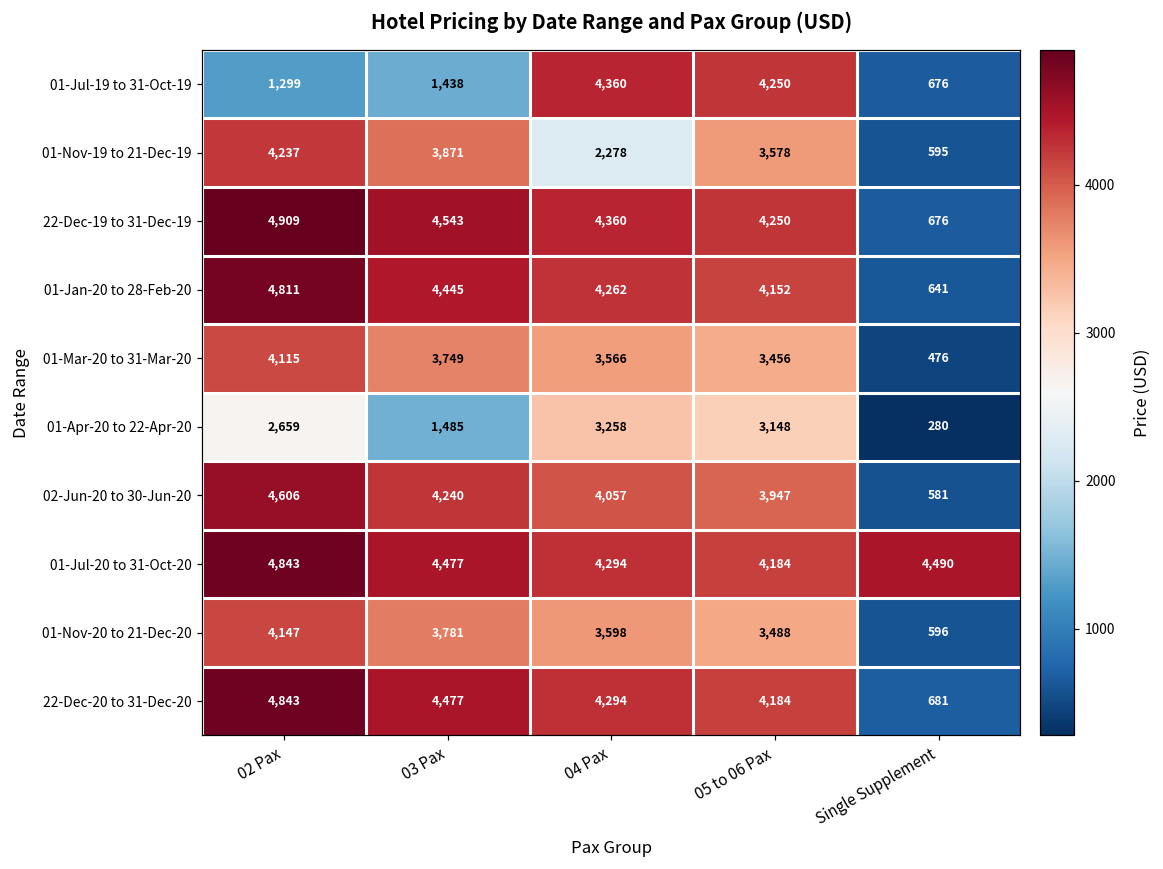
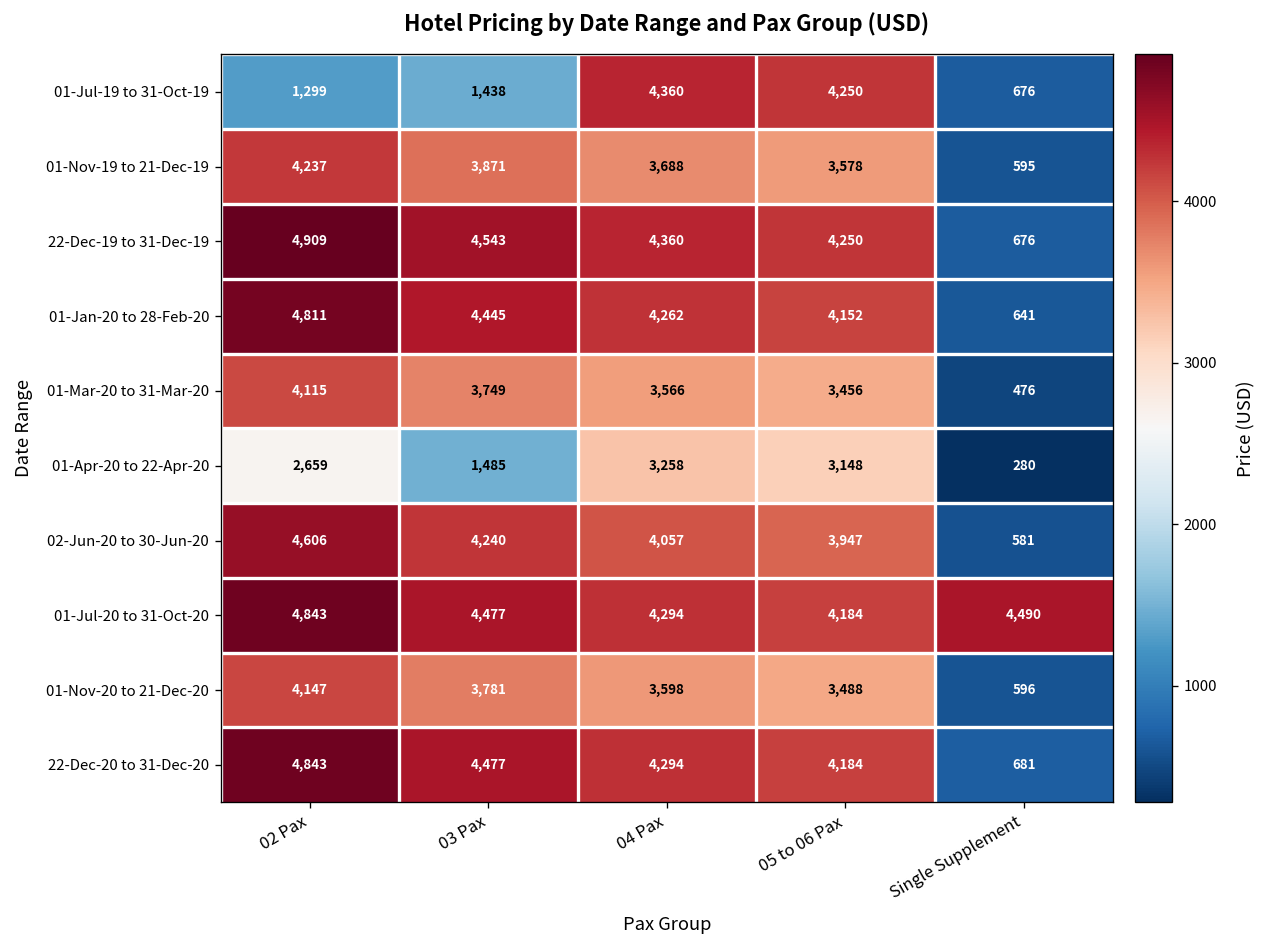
01-Nov-19 to 21-Dec-19, 04 Pax: 2,278 -> 3,688
